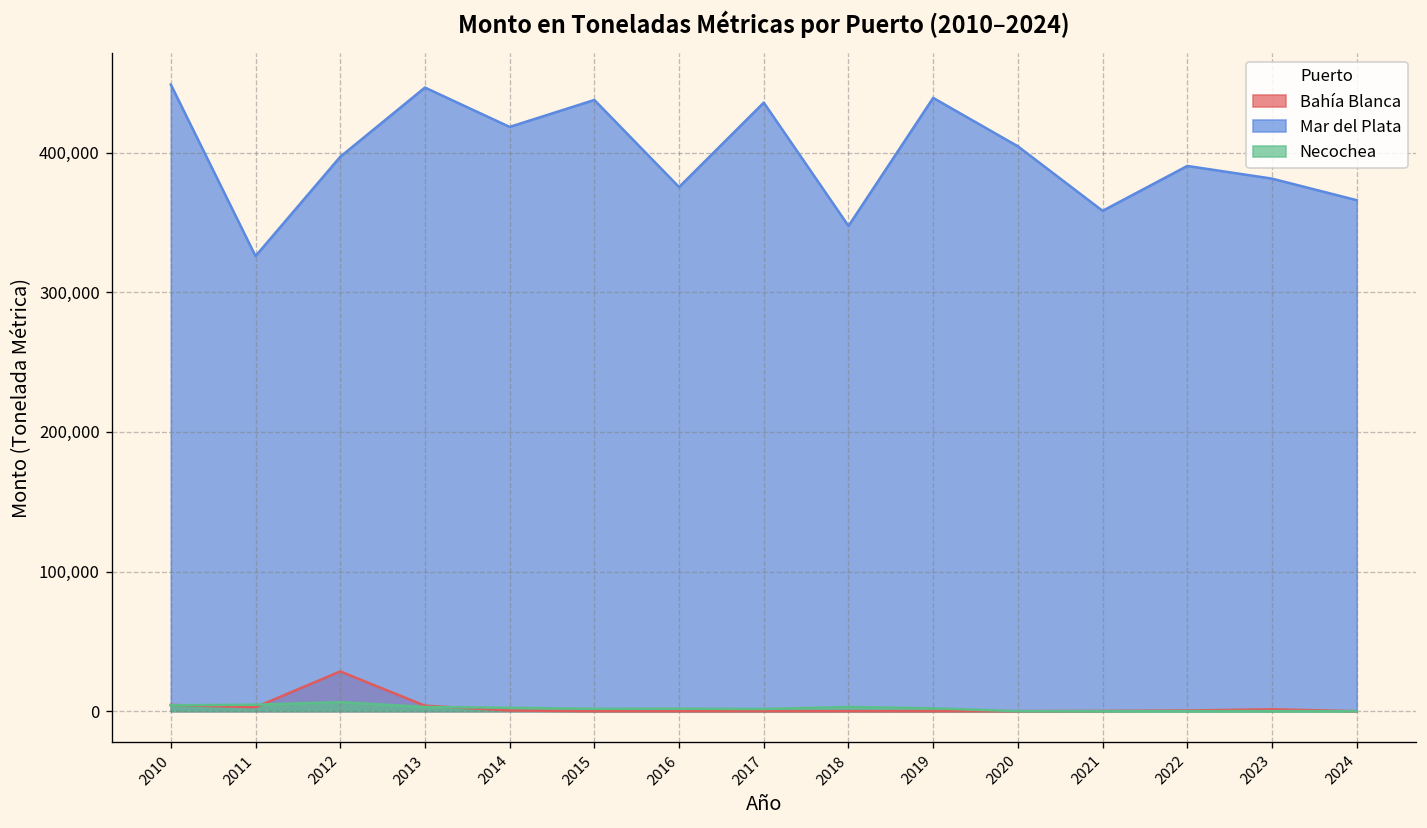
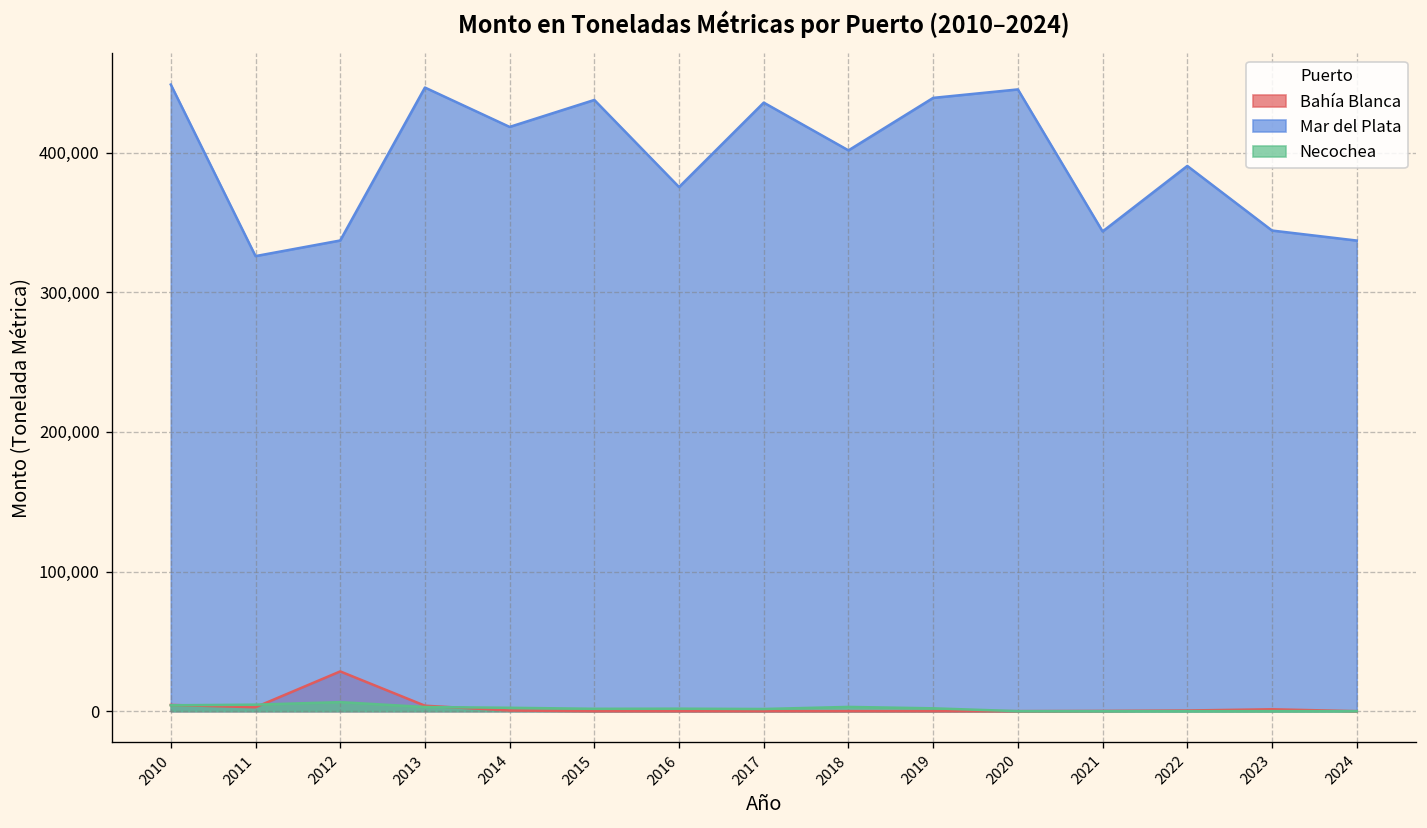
Mar del Plata, 2012: 397,000 -> 337,000
Mar del Plata, 2018: 347,000 -> 402,000
Mar del Plata, 2020: 405,000 -> 445,000
Mar del Plata, 2021: 358,000 -> 344,000
Mar del Plata, 2023: 381,000 -> 344,000
Mar del Plata, 2024: 366,000 -> 337,000
